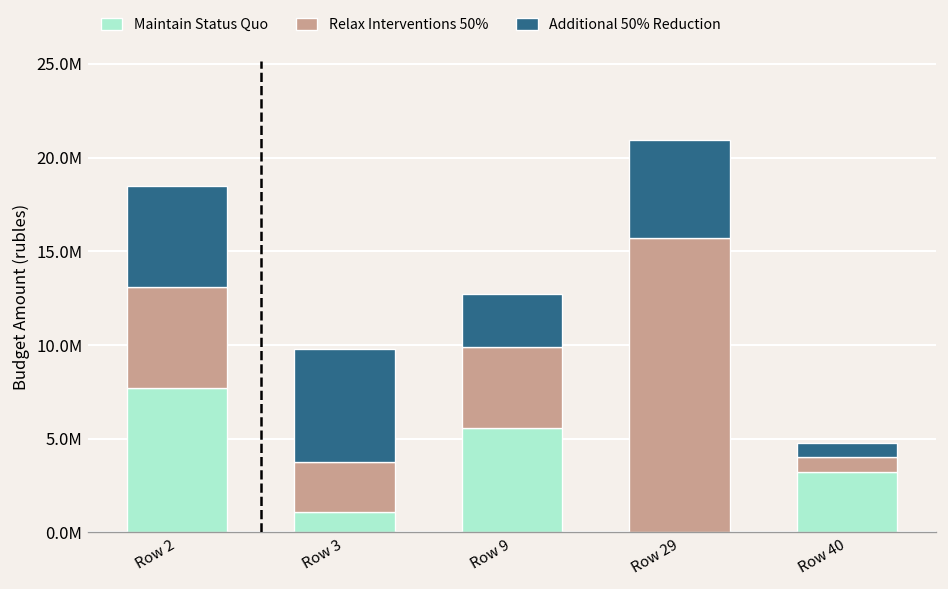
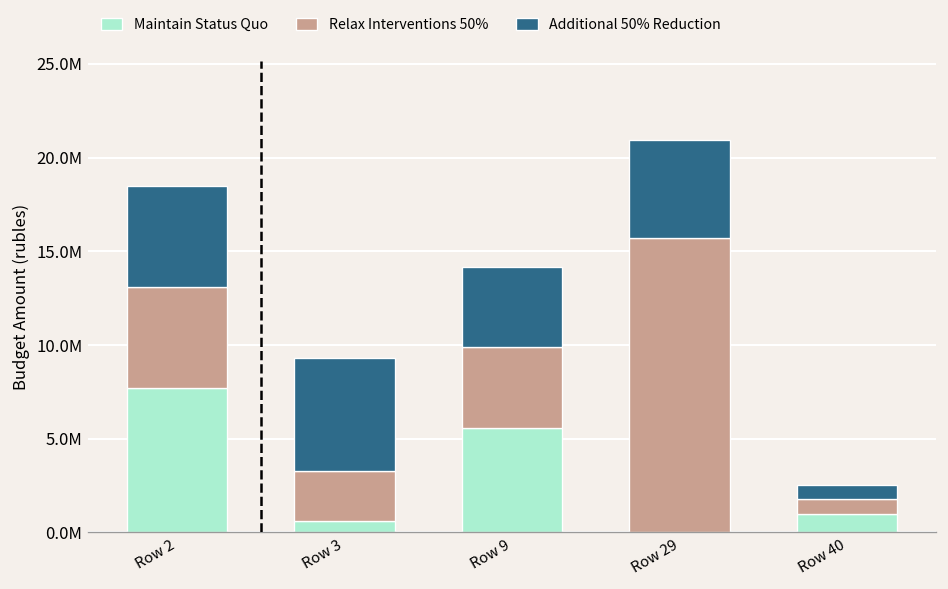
Maintain Status Quo, Row 3: 1100000 -> 600000
Additional 50% Reduction, Row 9: 2800000 -> 4300000
Maintain Status Quo, Row 40: 3200000 -> 1000000
